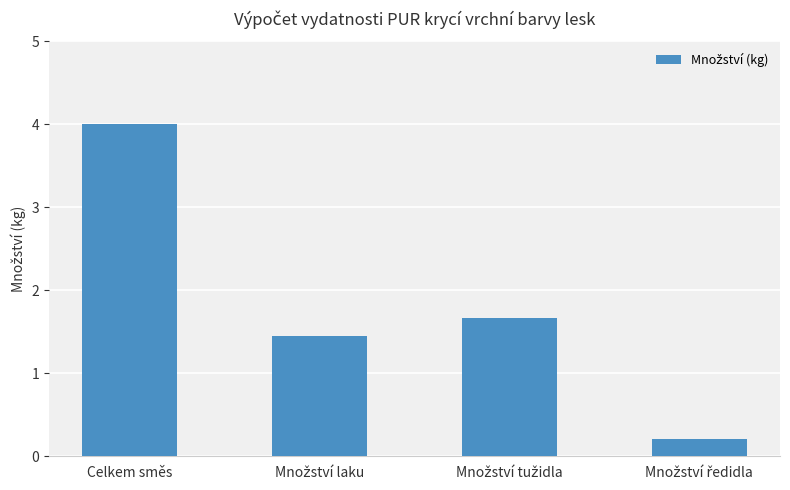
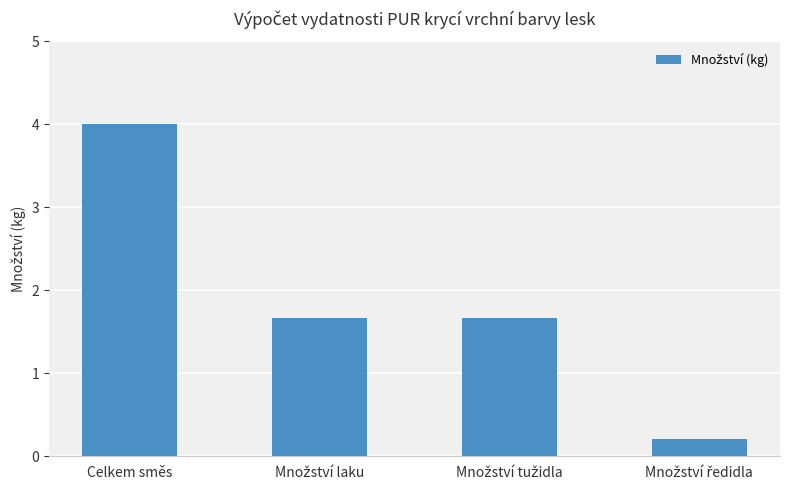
Množství laku: 1.4 -> 1.7
